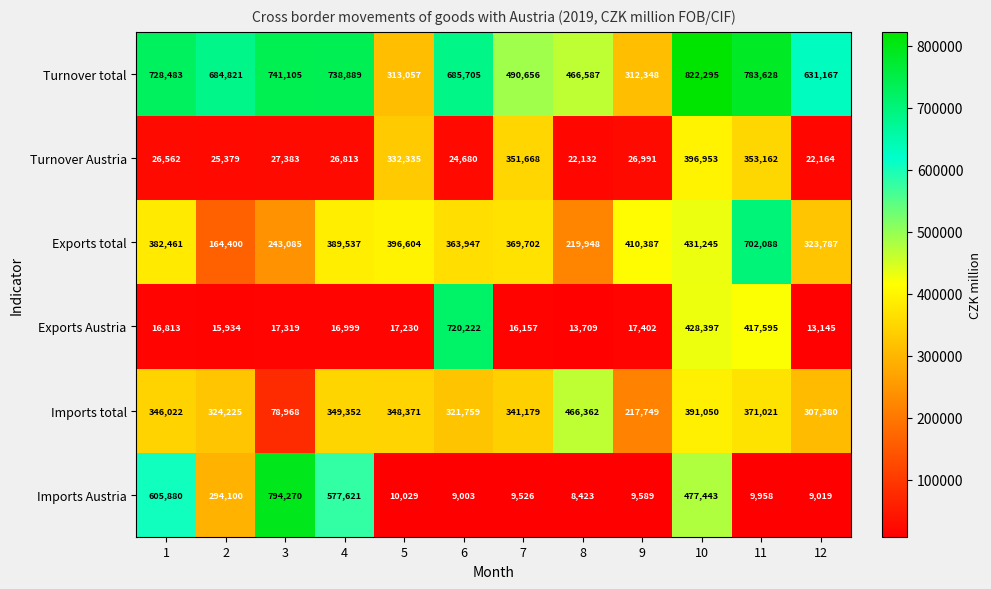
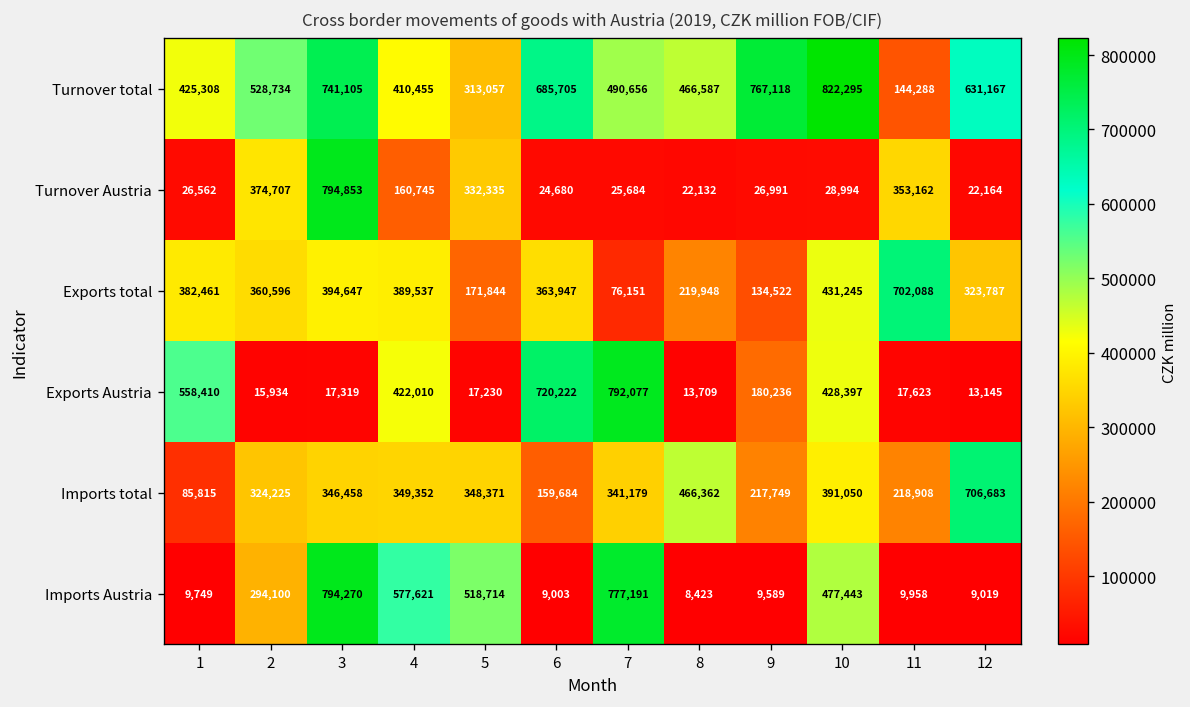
Turnover total, 1: 728,483 -> 425,308
Turnover total, 2: 684,821 -> 528,734
Turnover total, 4: 738,889 -> 410,455
Turnover total, 9: 312,348 -> 767,118
Turnover total, 11: 783,628 -> 144,288
Turnover Austria, 2: 25,379 -> 374,707
Turnover Austria, 3: 27,383 -> 794,853
Turnover Austria, 4: 26,813 -> 160,745
Turnover Austria, 7: 351,668 -> 25,684
Turnover Austria, 10: 396,953 -> 28,994
Exports total, 2: 164,400 -> 360,596
Exports total, 3: 243,085 -> 394,647
Exports total, 5: 396,604 -> 171,844
Exports total, 7: 369,702 -> 76,151
Exports total, 9: 410,387 -> 134,522
Exports Austria, 1: 16,813 -> 558,410
Exports Austria, 4: 16,999 -> 422,010
Exports Austria, 7: 16,157 -> 792,077
Exports Austria, 9: 17,402 -> 180,236
Exports Austria, 11: 417,595 -> 17,623
Imports total, 1: 346,022 -> 85,815
Imports total, 3: 78,968 -> 346,458
Imports total, 6: 321,759 -> 159,684
Imports total, 11: 371,021 -> 218,908
Imports total, 12: 307,380 -> 706,683
Imports Austria, 1: 605,880 -> 9,749
Imports Austria, 5: 10,029 -> 518,714
Imports Austria, 7: 9,526 -> 777,191
